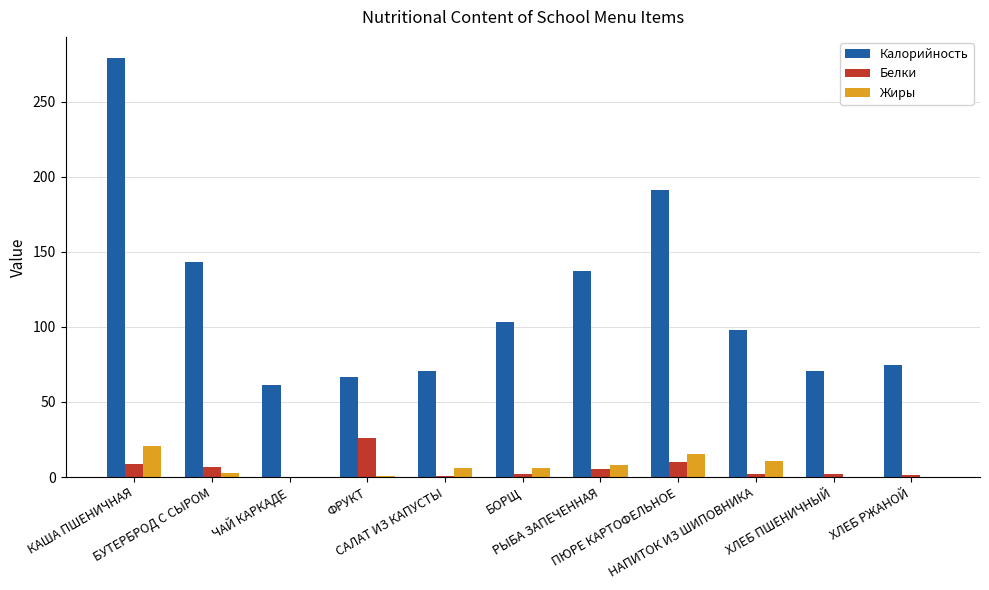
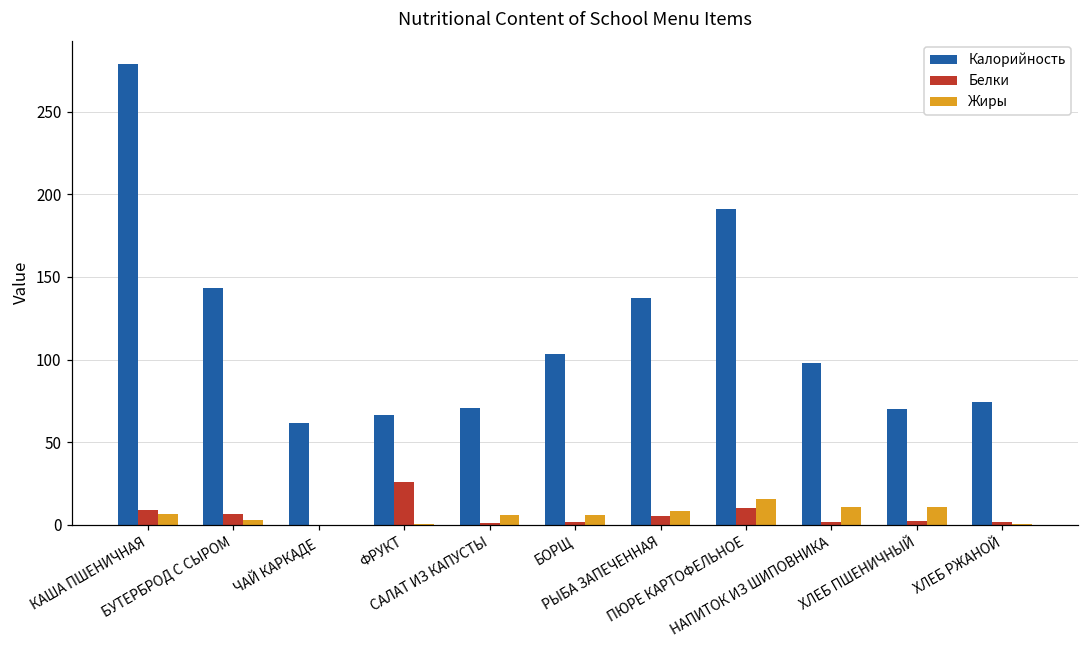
Жиры, КАША ПШЕНИЧНАЯ: 20 -> 7
Жиры, ХЛЕБ ПШЕНИЧНЫЙ: 0 -> 11
